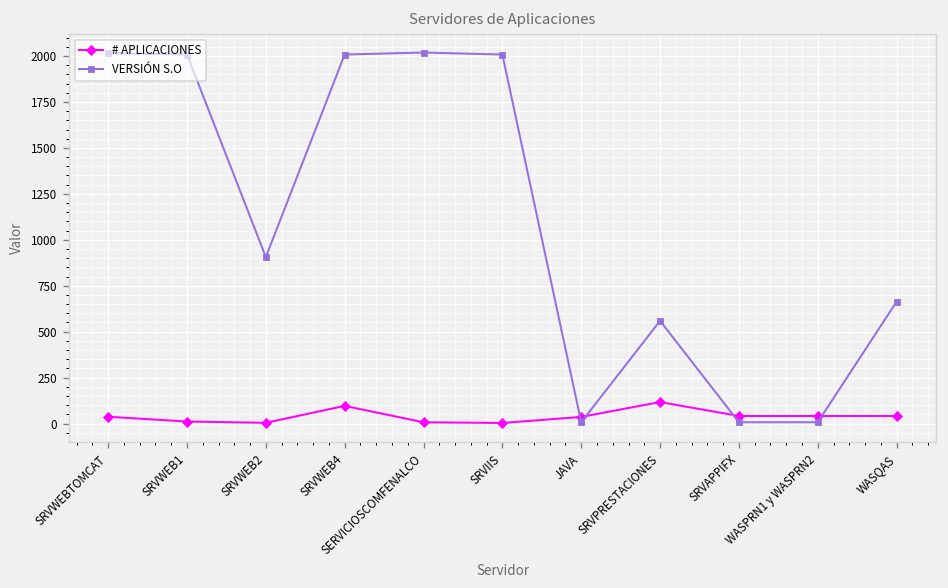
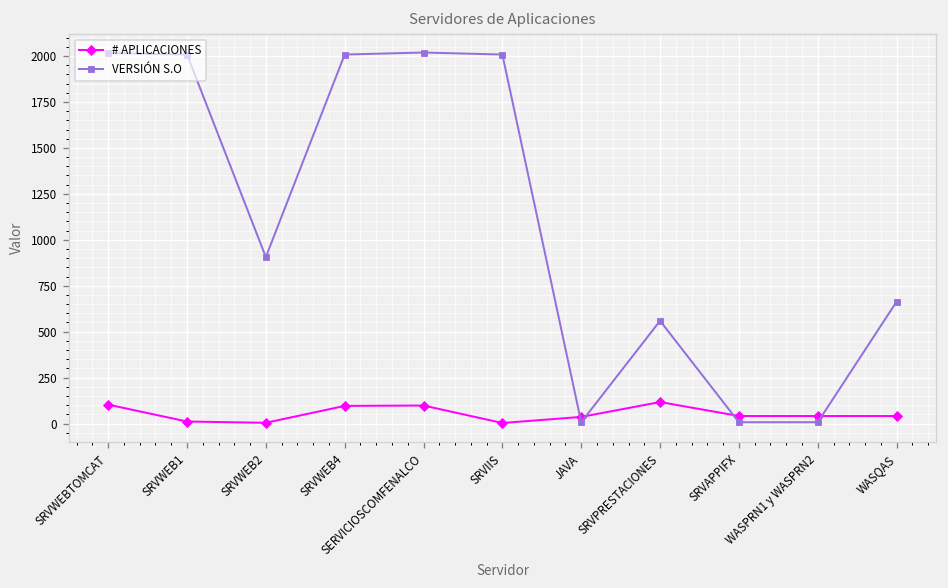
# APLICACIONES, SRVWEBTOMCAT: 40 -> 100
# APLICACIONES, SERVICIOSCOMFENALCO: 10 -> 100
